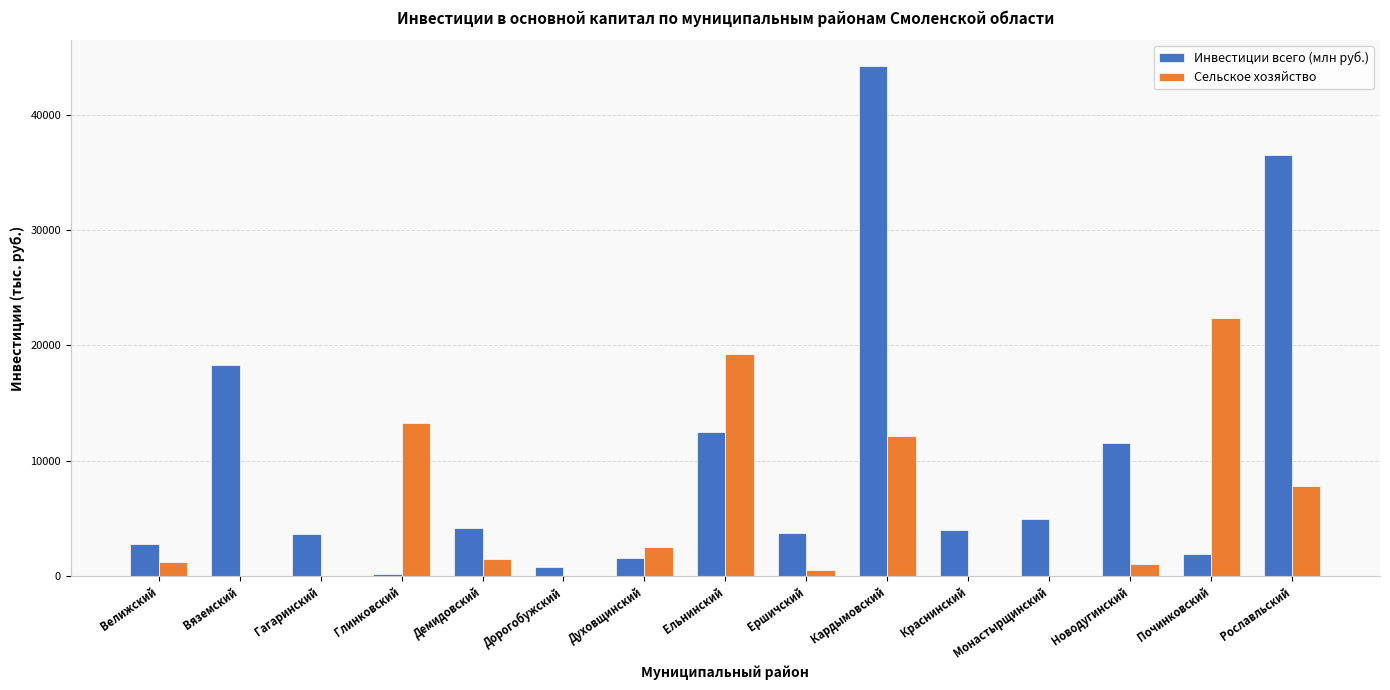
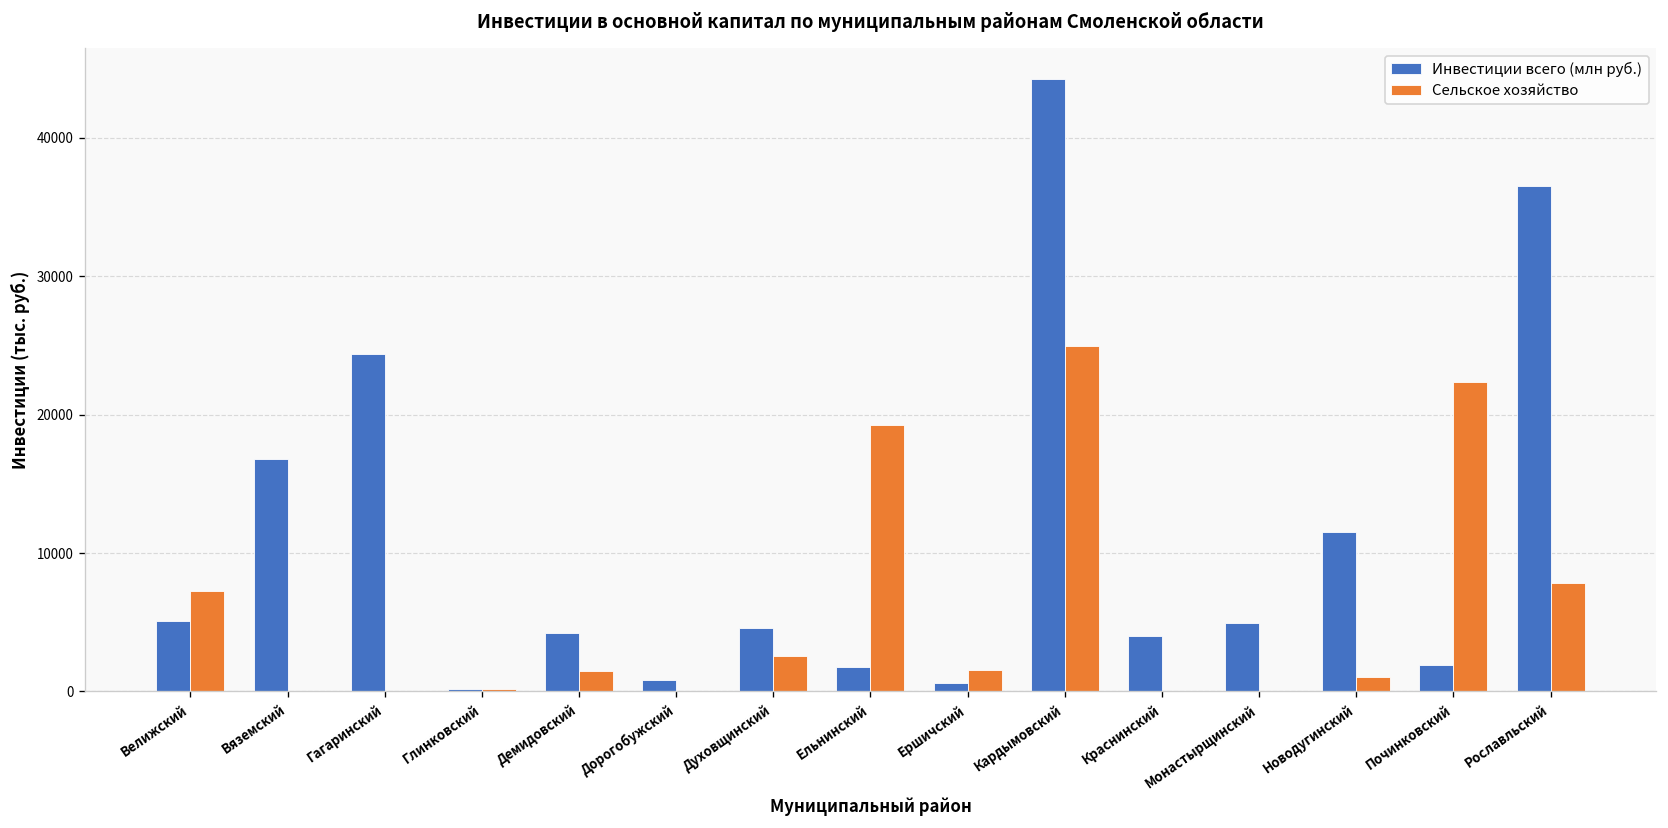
Инвестиции всего (млн руб.), Велижский: 2800 -> 5100
Сельское хозяйство, Велижский: 1200 -> 7300
Инвестиции всего (млн руб.), Вяземский: 18300 -> 16800
Инвестиции всего (млн руб.), Гагаринский: 3700 -> 24400
Сельское хозяйство, Глинковский: 13300 -> 200
Инвестиции всего (млн руб.), Духовщинский: 1600 -> 4600
Инвестиции всего (млн руб.), Ельнинский: 12500 -> 1700
Инвестиции всего (млн руб.), Ершичский: 3800 -> 600
Сельское хозяйство, Ершичский: 600 -> 1600
Сельское хозяйство, Кардымовский: 12200 -> 24900
